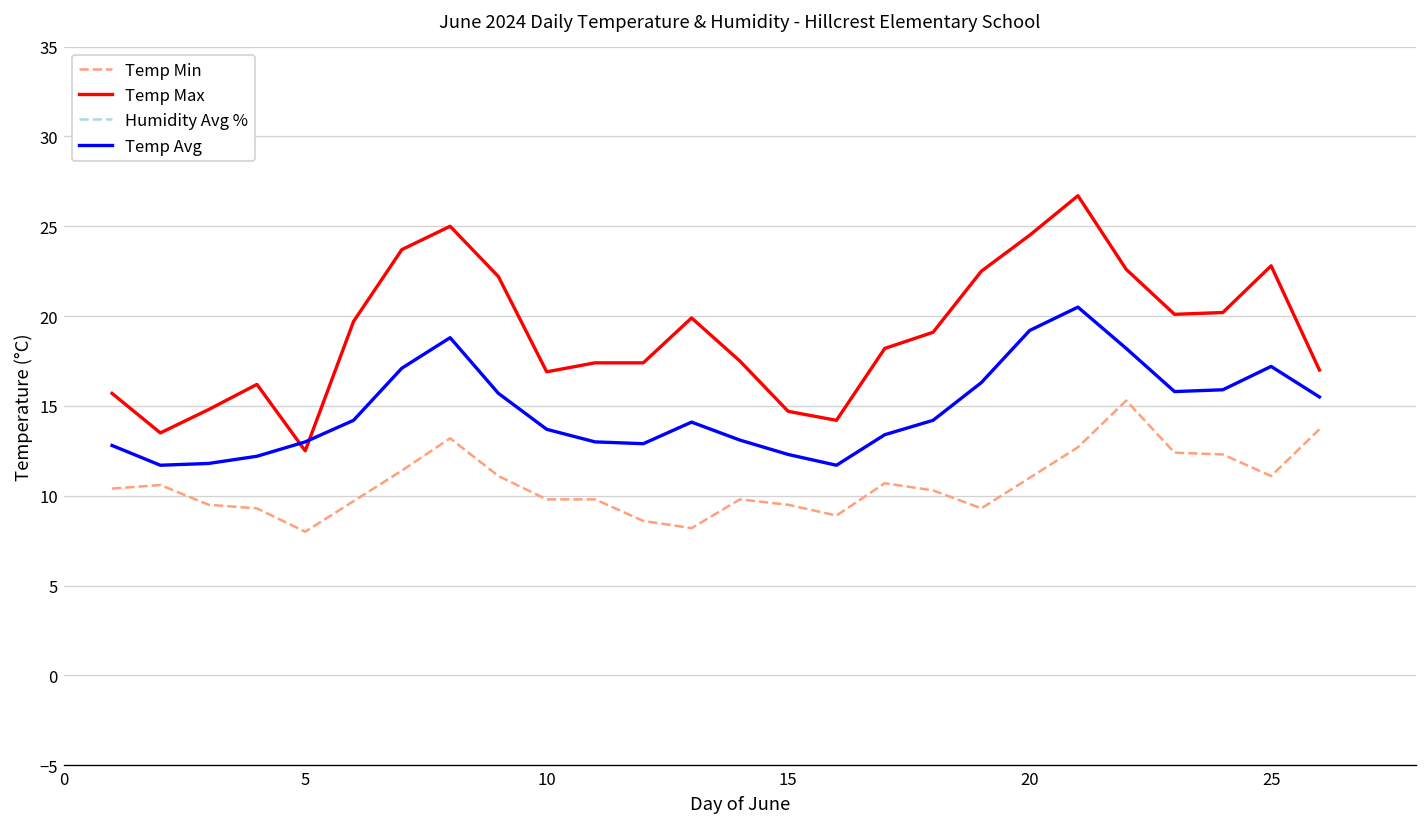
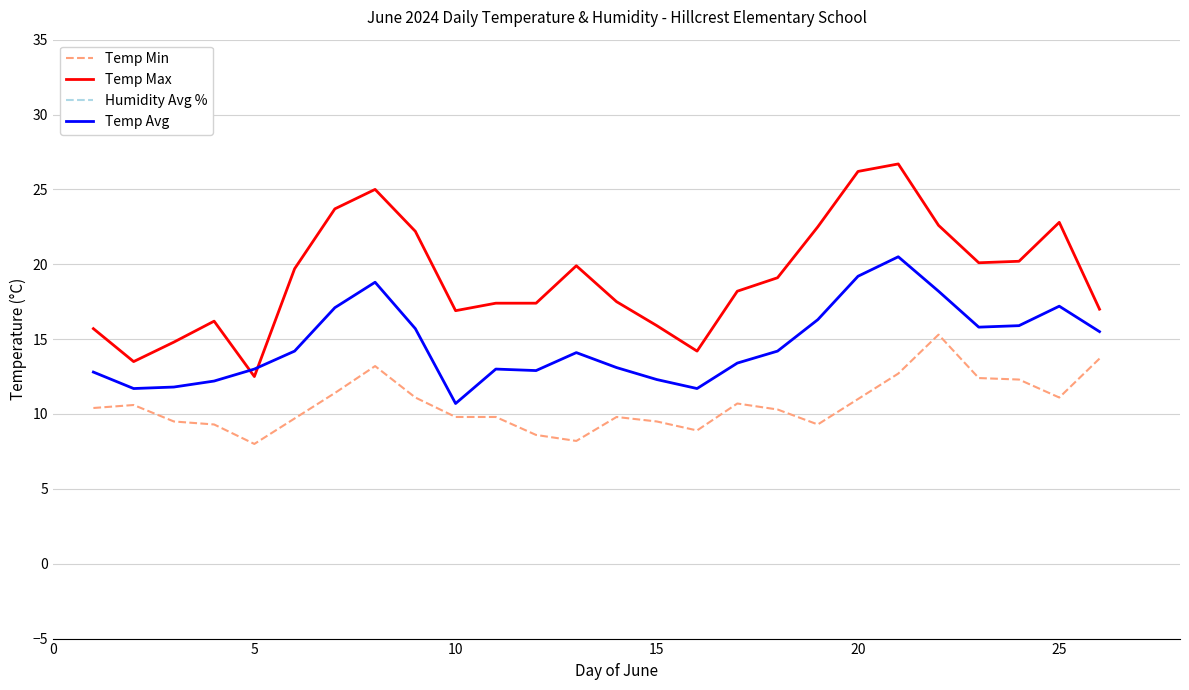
Temp Avg, 10: 13.7 -> 10.7
Temp Max, 15: 14.7 -> 15.9
Temp Max, 20: 24.5 -> 26.2
